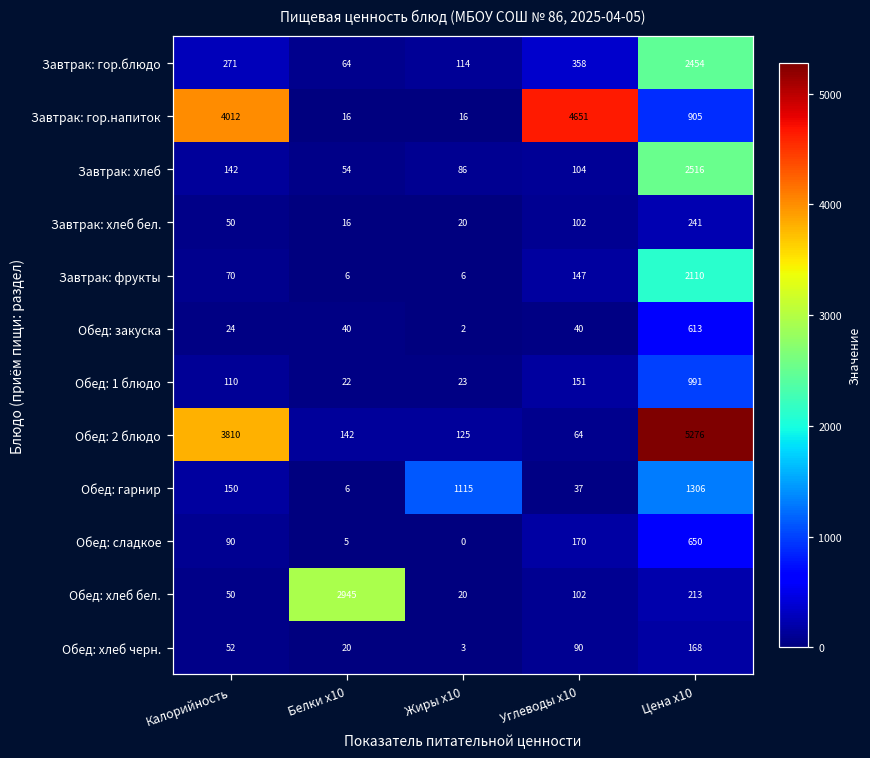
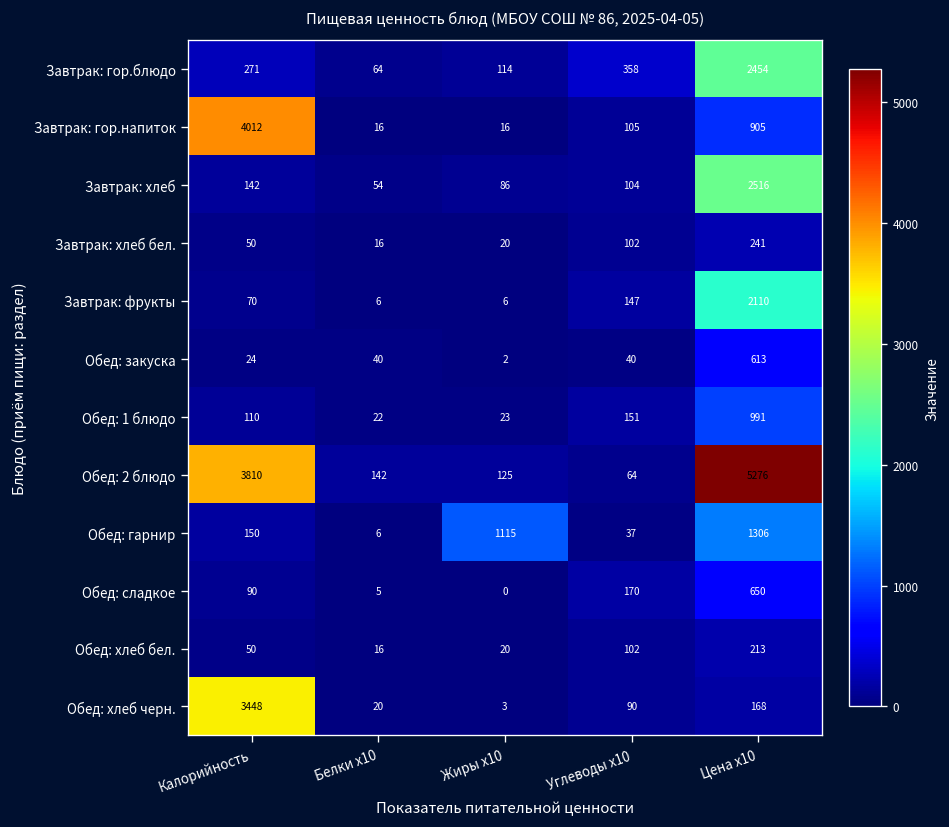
Завтрак: гор.напиток, Углеводы x10: 4651 -> 105
Обед: хлеб бел., Белки x10: 2945 -> 16
Обед: хлеб черн., Калорийность: 52 -> 3448
